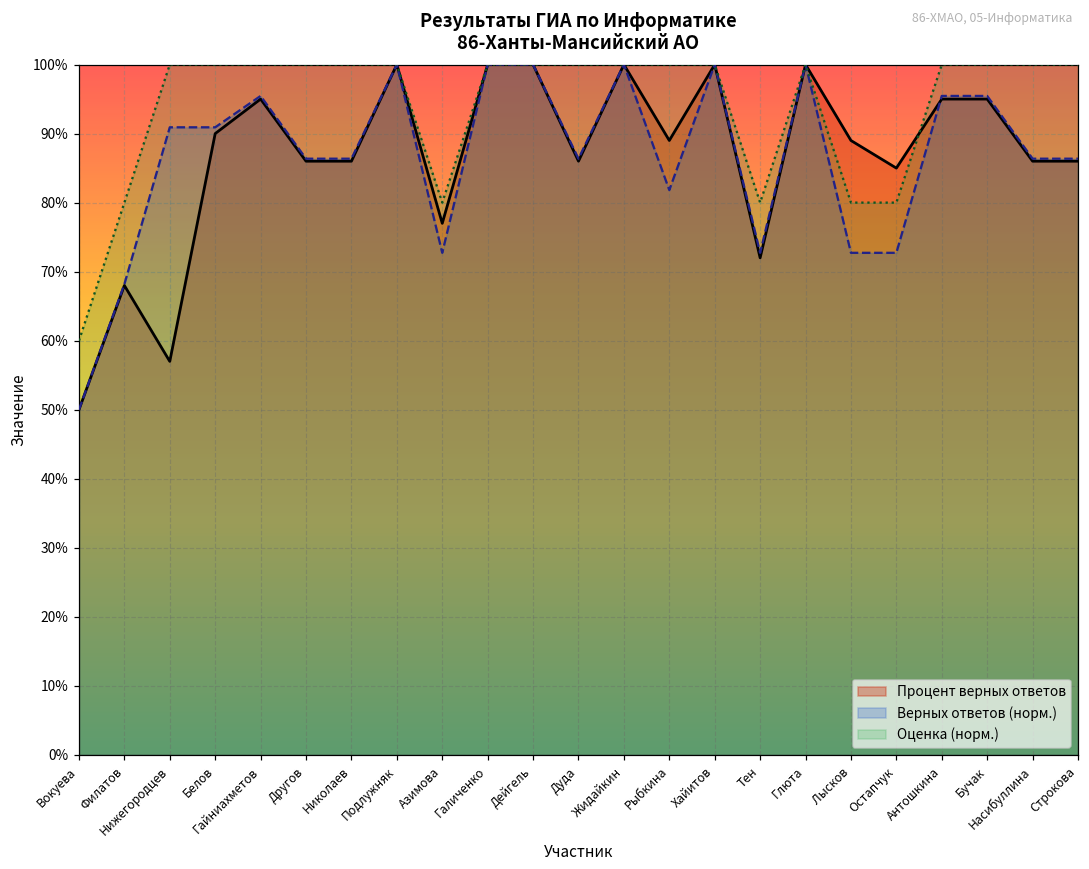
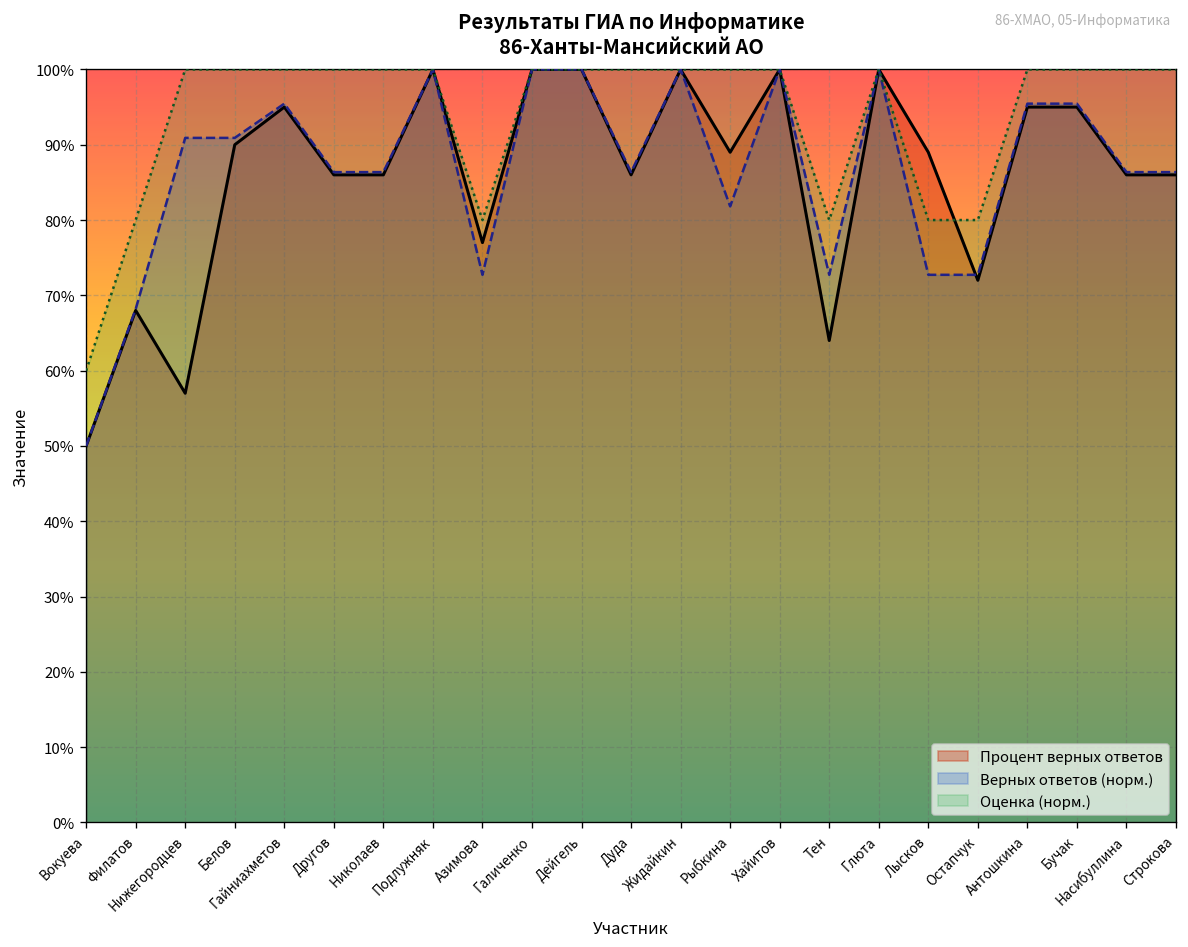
Процент верных ответов, Тен: 72% -> 64%
Процент верных ответов, Остапчук: 85% -> 72%
